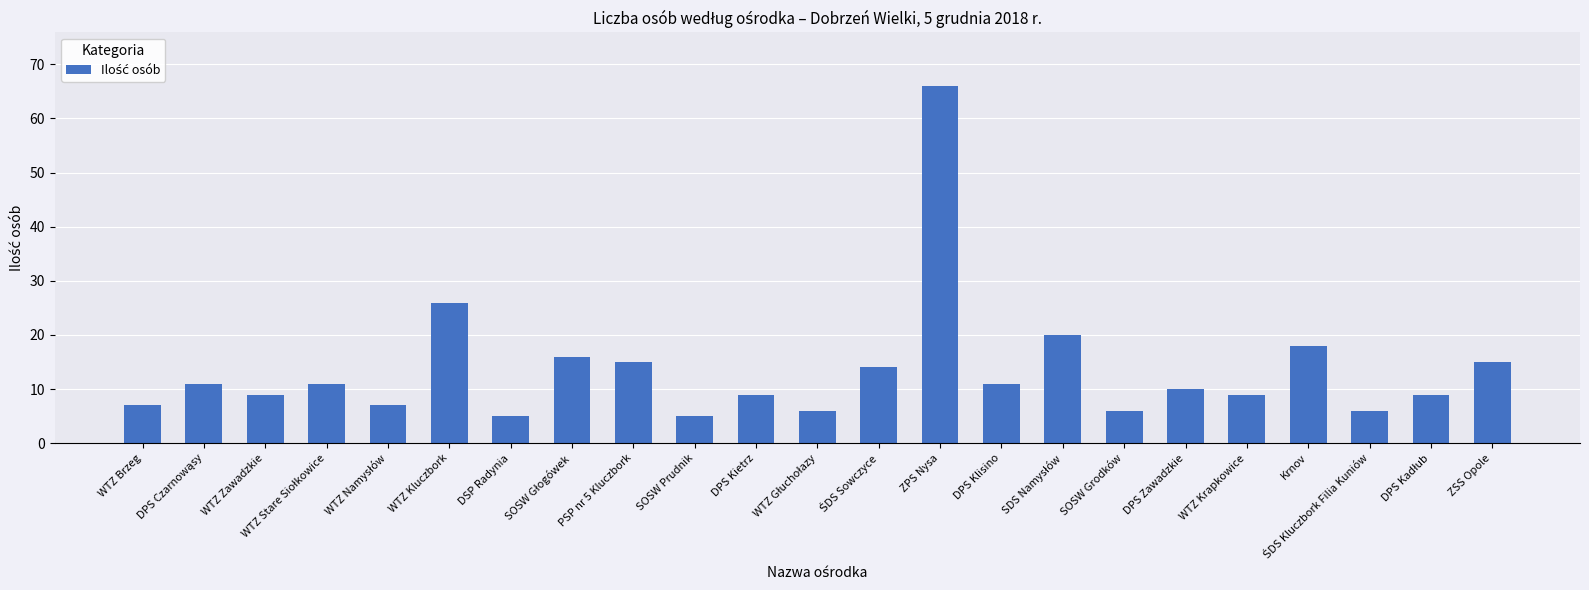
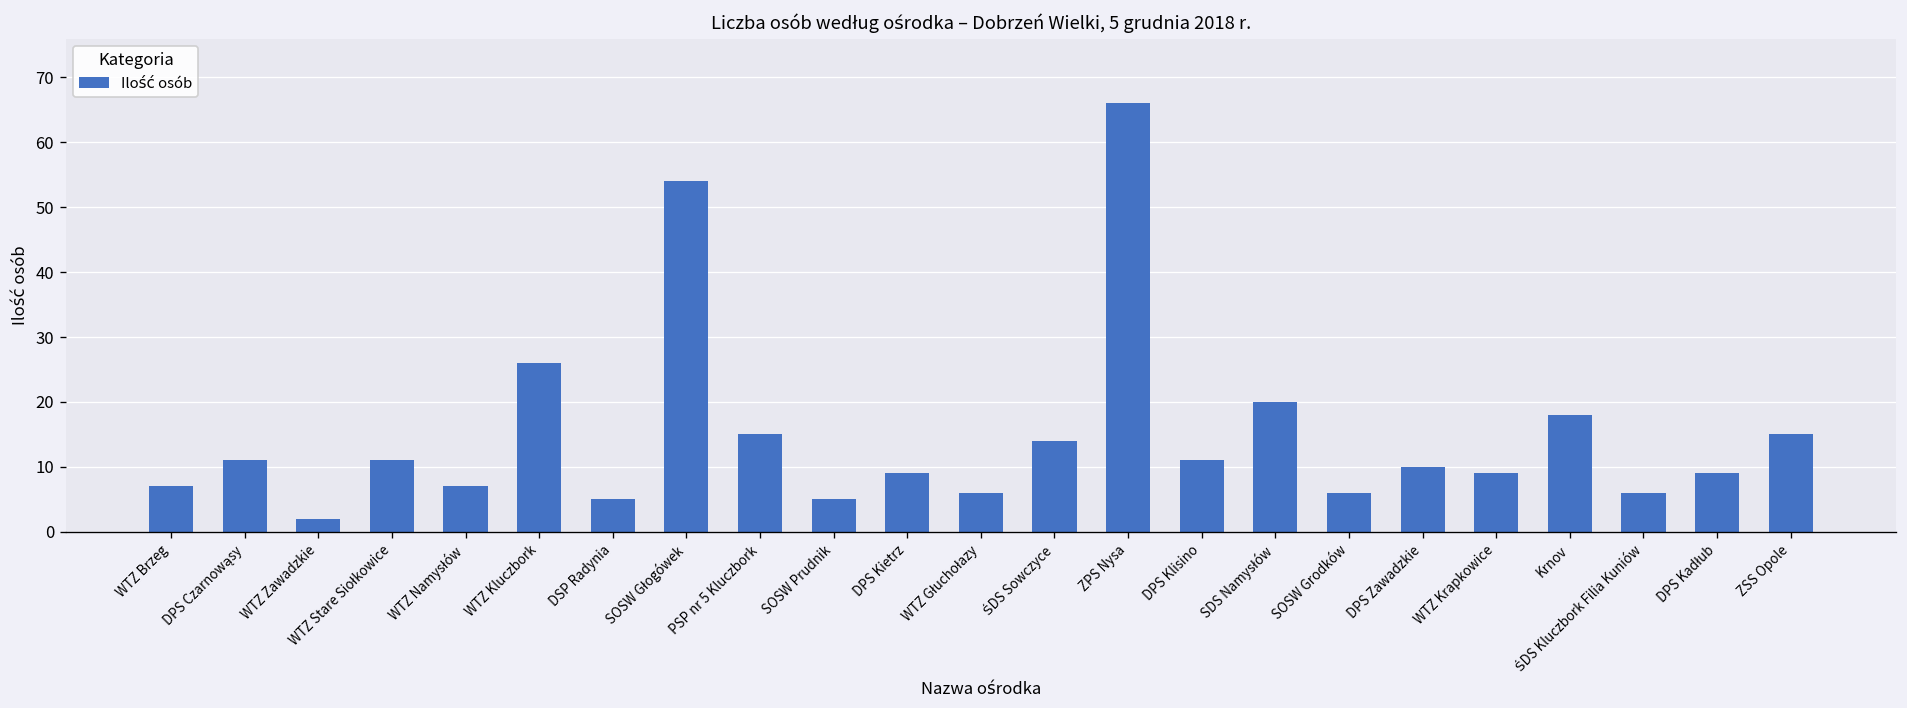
WTZ Zawadzkie: 9 -> 2
SOSW Głogówek: 16 -> 54
